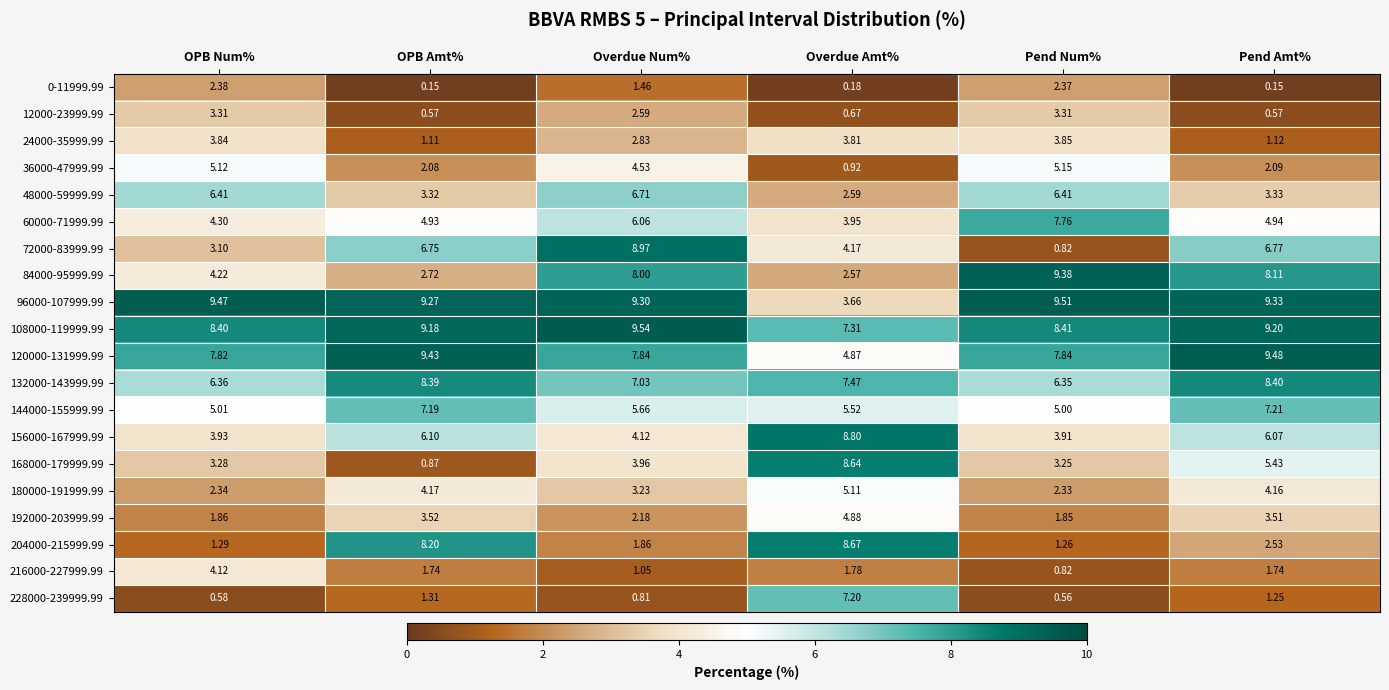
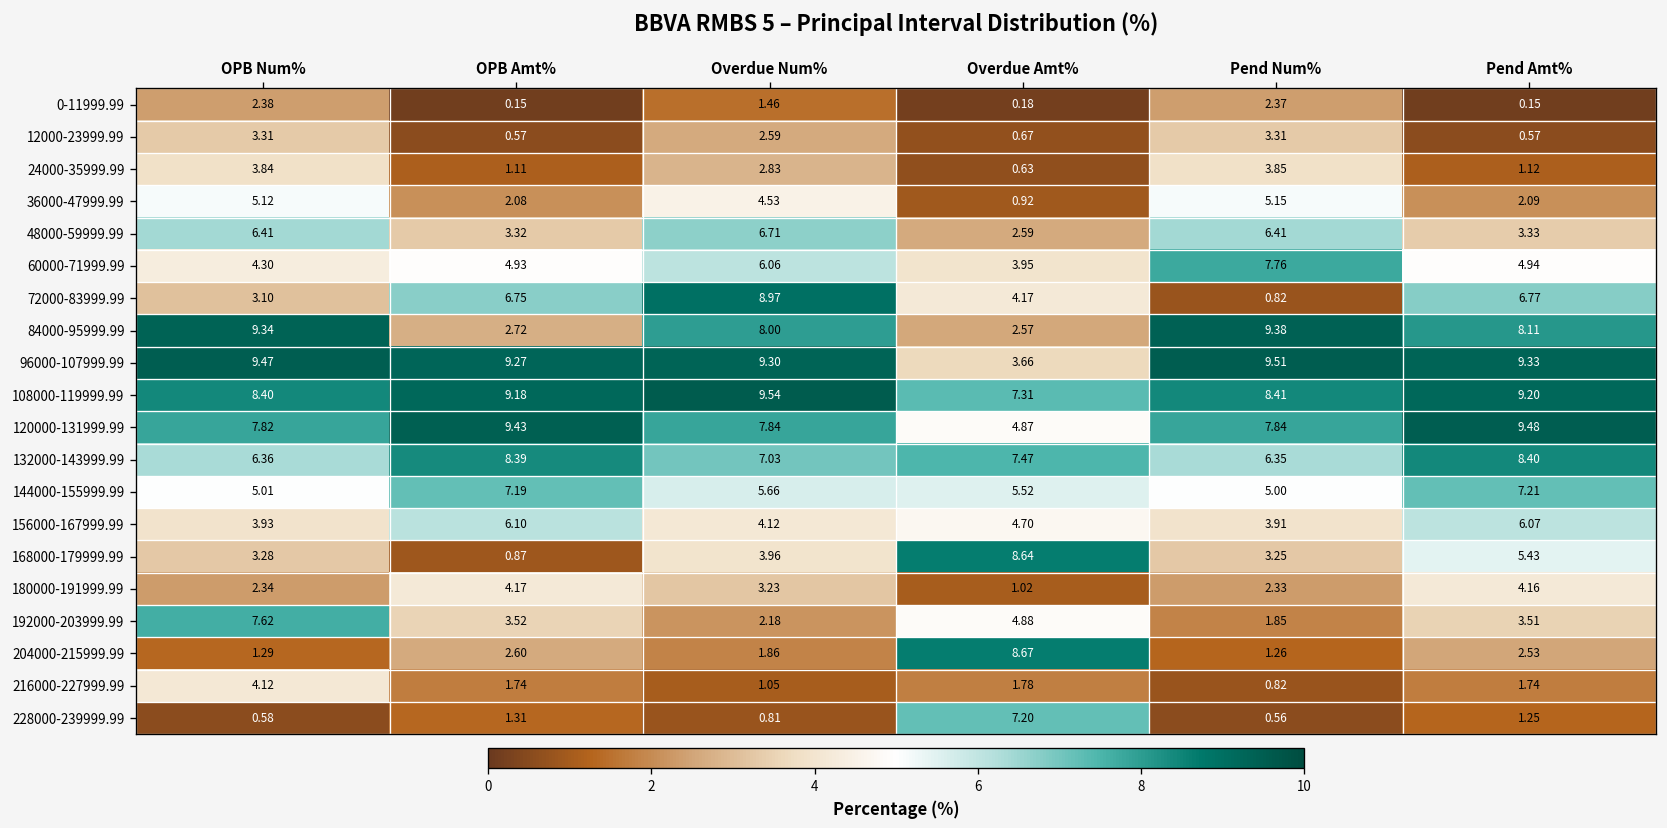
24000-35999.99, Overdue Amt%: 3.81 -> 0.63
84000-95999.99, OPB Num%: 4.22 -> 9.34
156000-167999.99, Overdue Amt%: 8.80 -> 4.70
180000-191999.99, Overdue Amt%: 5.11 -> 1.02
192000-203999.99, OPB Num%: 1.86 -> 7.62
204000-215999.99, OPB Amt%: 8.20 -> 2.60
